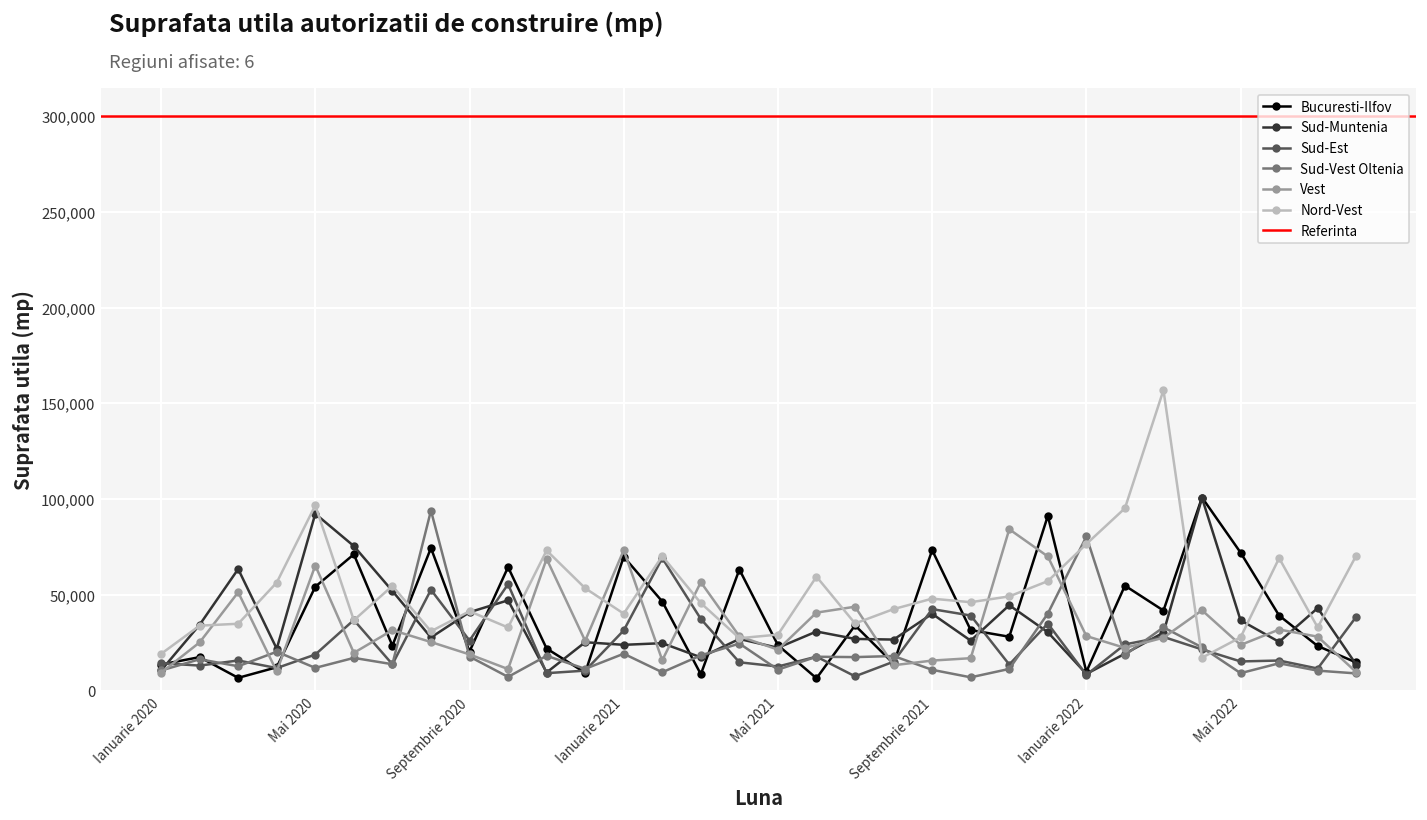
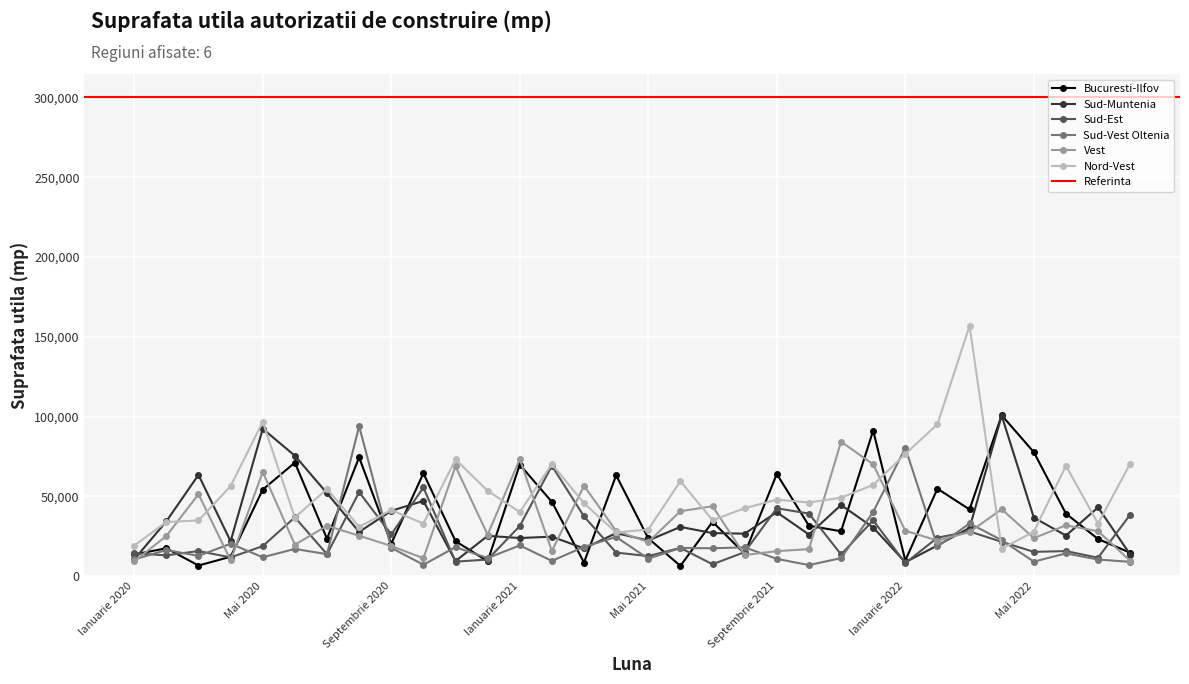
Bucuresti-Ilfov, Septembrie 2021: 73,000 -> 64,000
Bucuresti-Ilfov, Mai 2022: 72,000 -> 78,000
